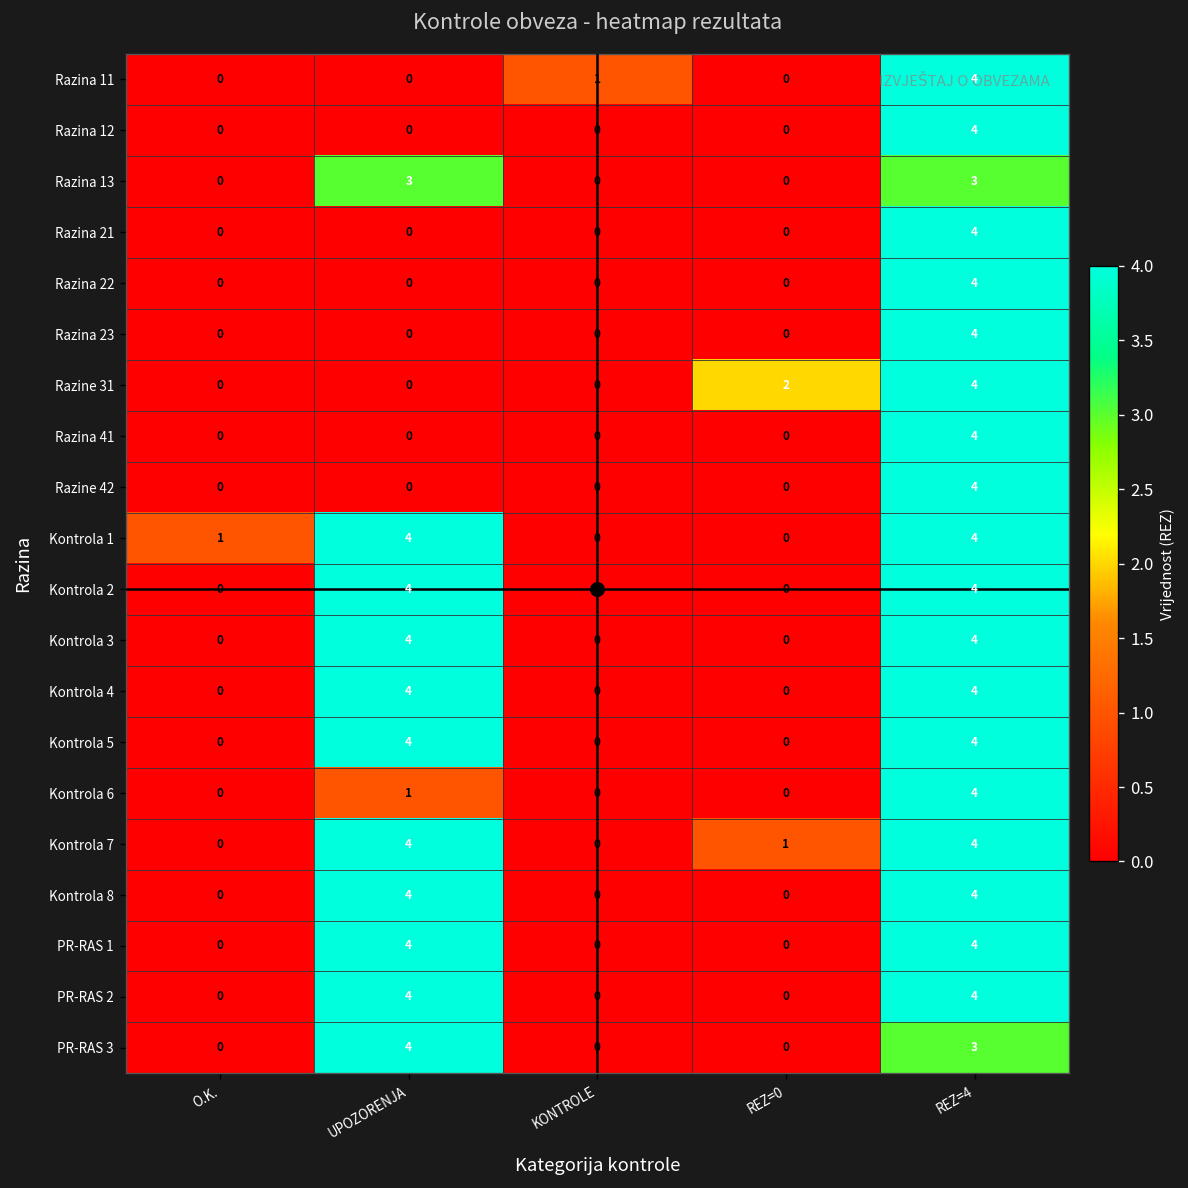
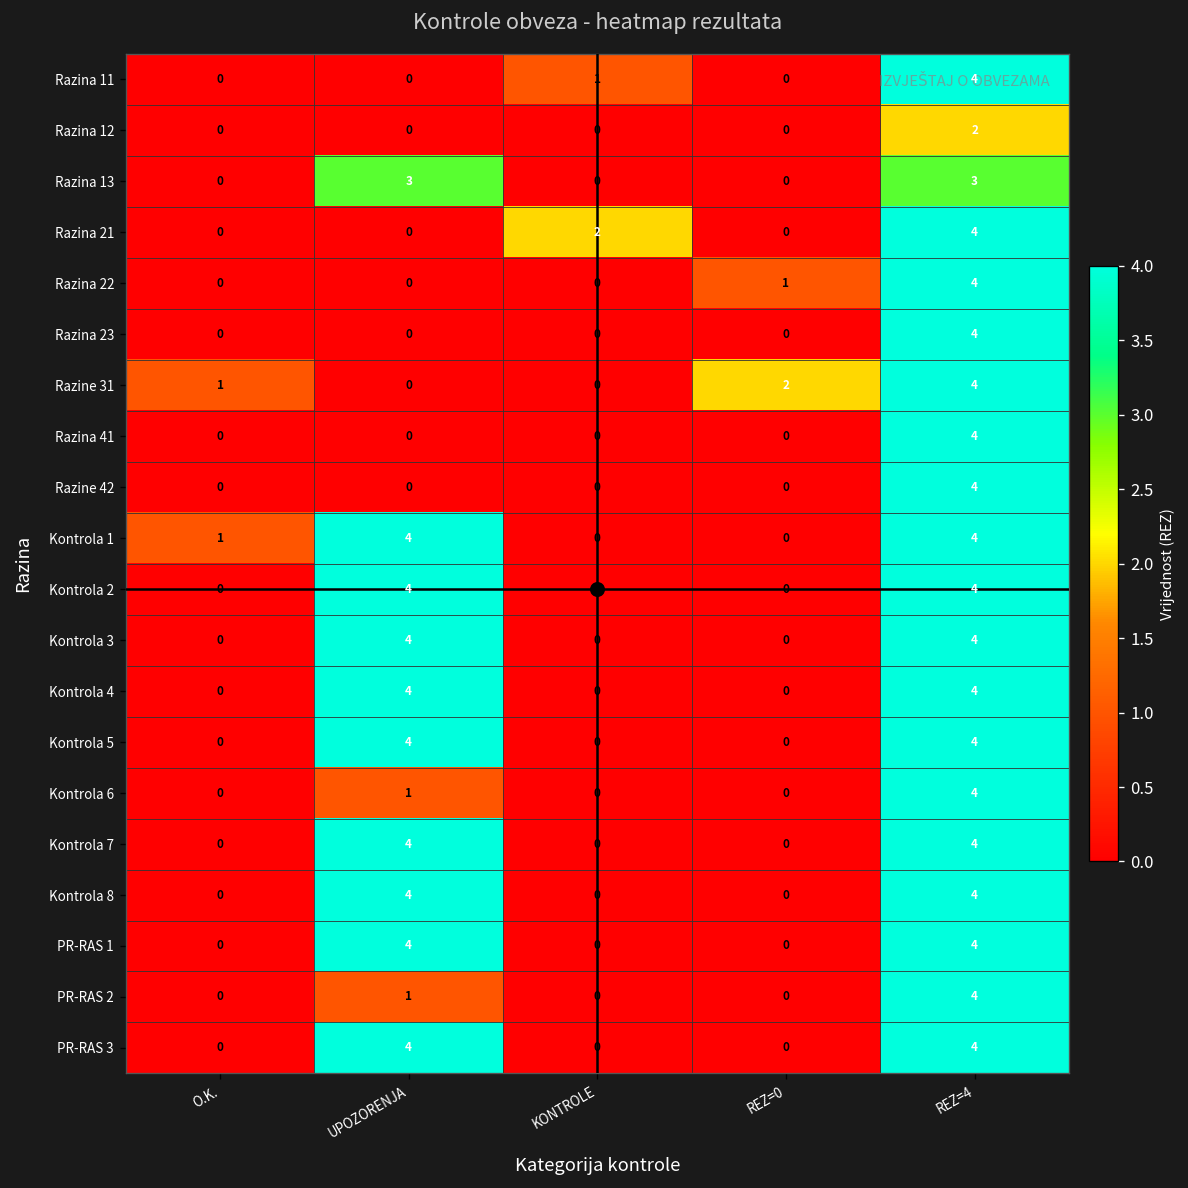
Razina 12, REZ=4: 4 -> 2
Razina 21, KONTROLE: 0 -> 2
Razina 22, REZ=0: 0 -> 1
Razine 31, O.K.: 0 -> 1
Kontrola 7, REZ=0: 1 -> 0
PR-RAS 2, UPOZORENJA: 4 -> 1
PR-RAS 3, REZ=4: 3 -> 4
